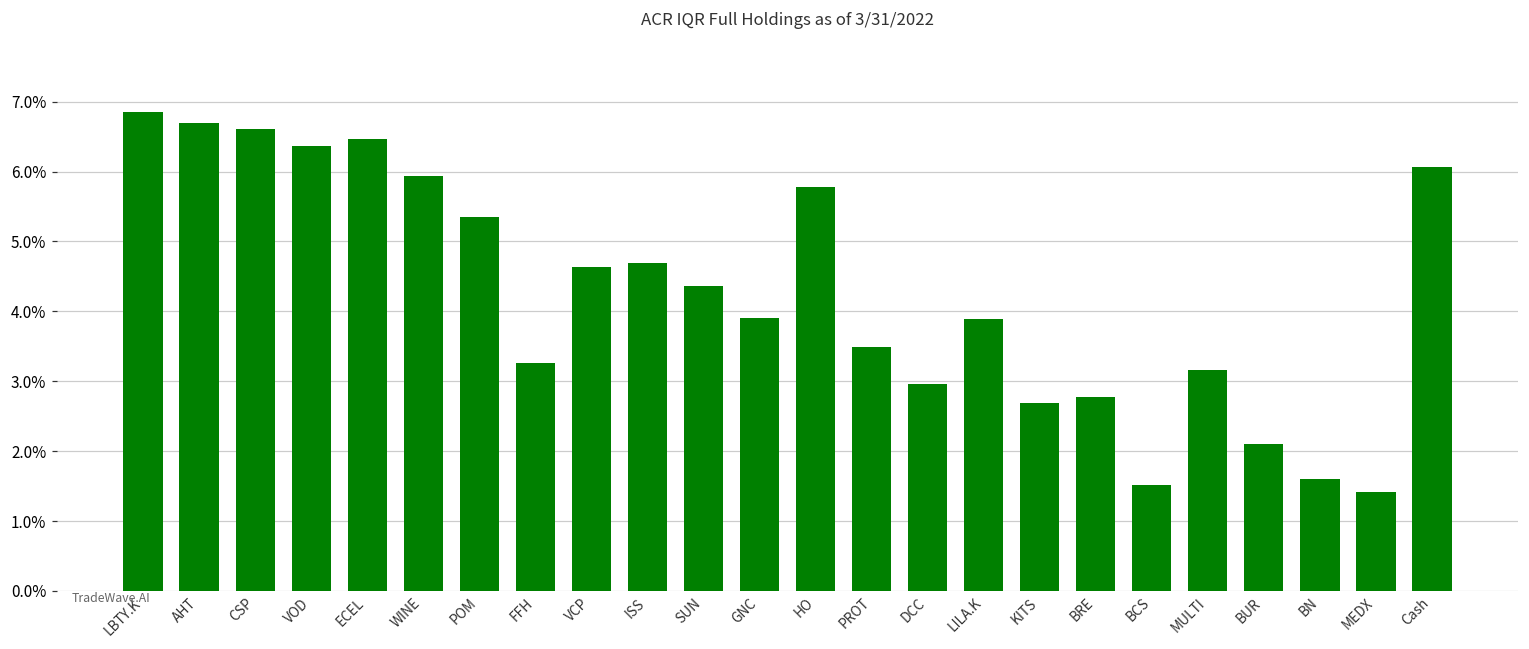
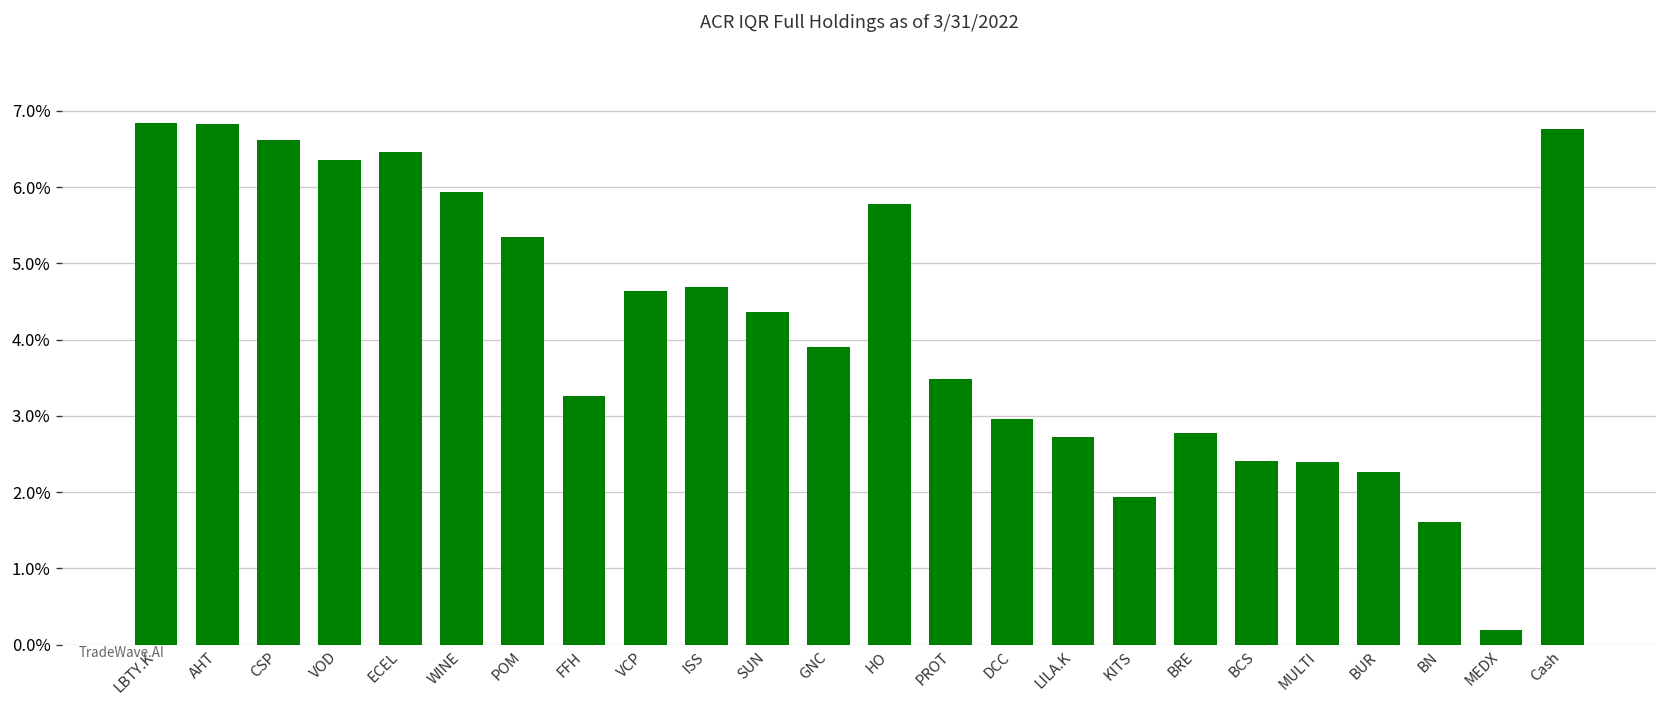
AHT: 6.7% -> 6.8%
LILA.K: 3.9% -> 2.7%
KITS: 2.7% -> 1.9%
BCS: 1.5% -> 2.4%
MULTI: 3.2% -> 2.4%
BUR: 2.1% -> 2.3%
MEDX: 1.4% -> 0.2%
Cash: 6.1% -> 6.8%
